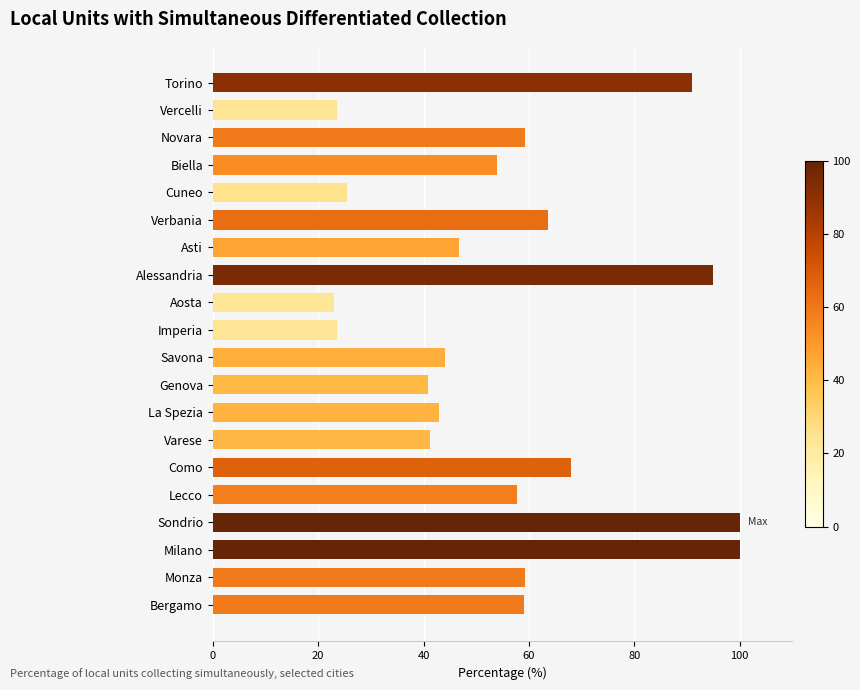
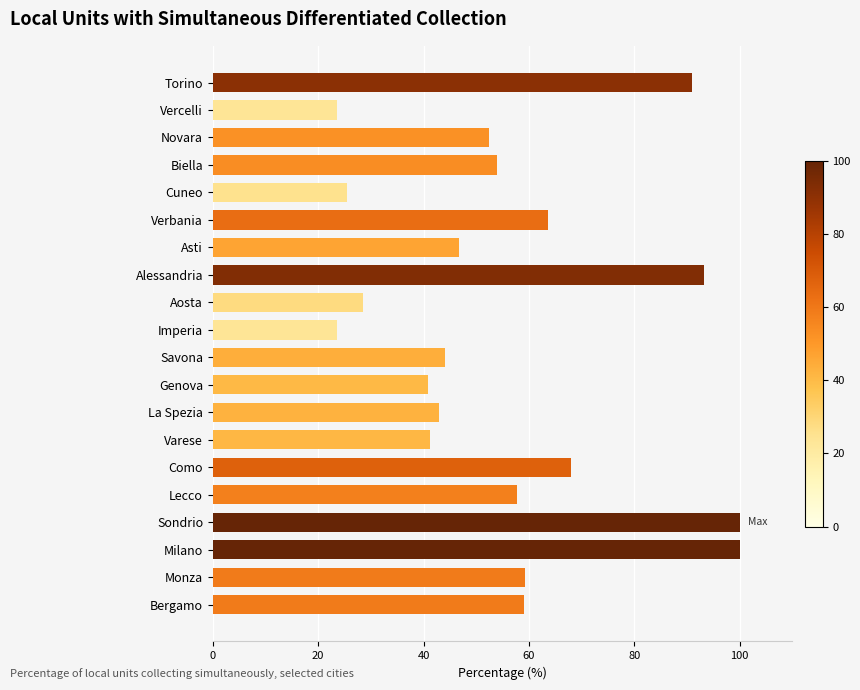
Novara: 59 -> 52
Alessandria: 95 -> 93
Aosta: 23 -> 28
